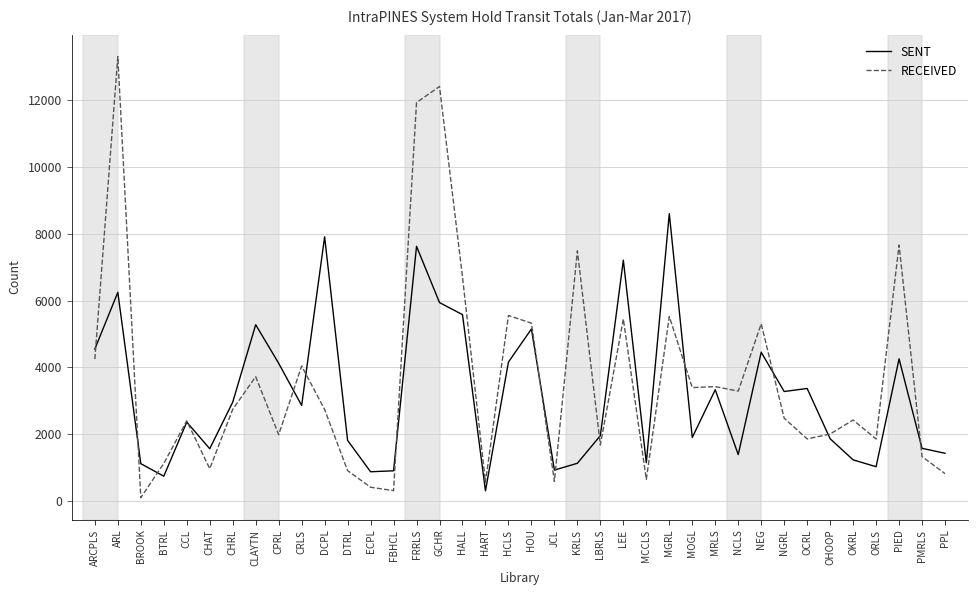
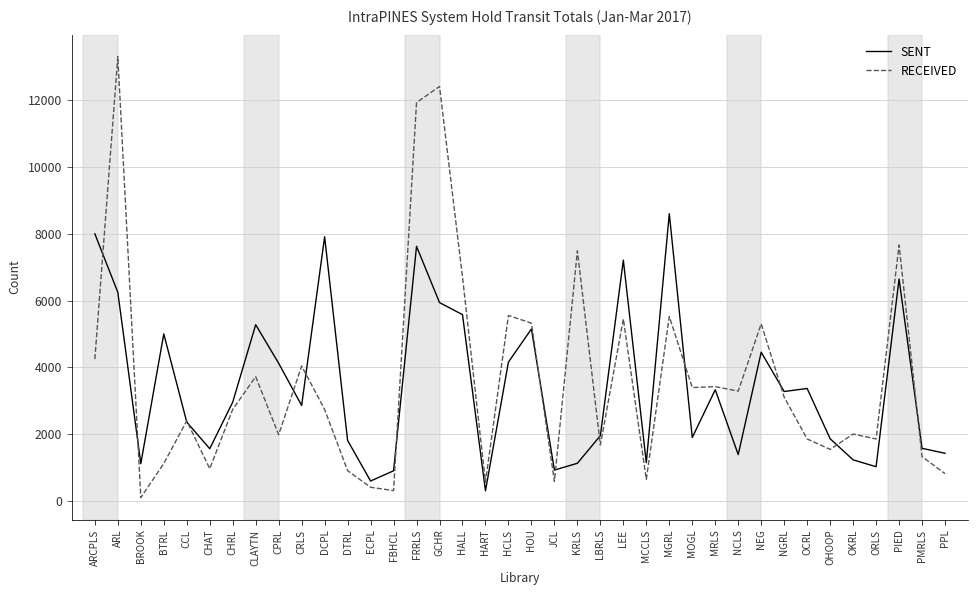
SENT, ARCPLS: 4600 -> 8000
SENT, BTRL: 700 -> 5000
SENT, ECPL: 900 -> 600
RECEIVED, NGRL: 2500 -> 3100
RECEIVED, OHOOP: 2000 -> 1500
RECEIVED, OKRL: 2400 -> 2000
SENT, PIED: 4300 -> 6700
